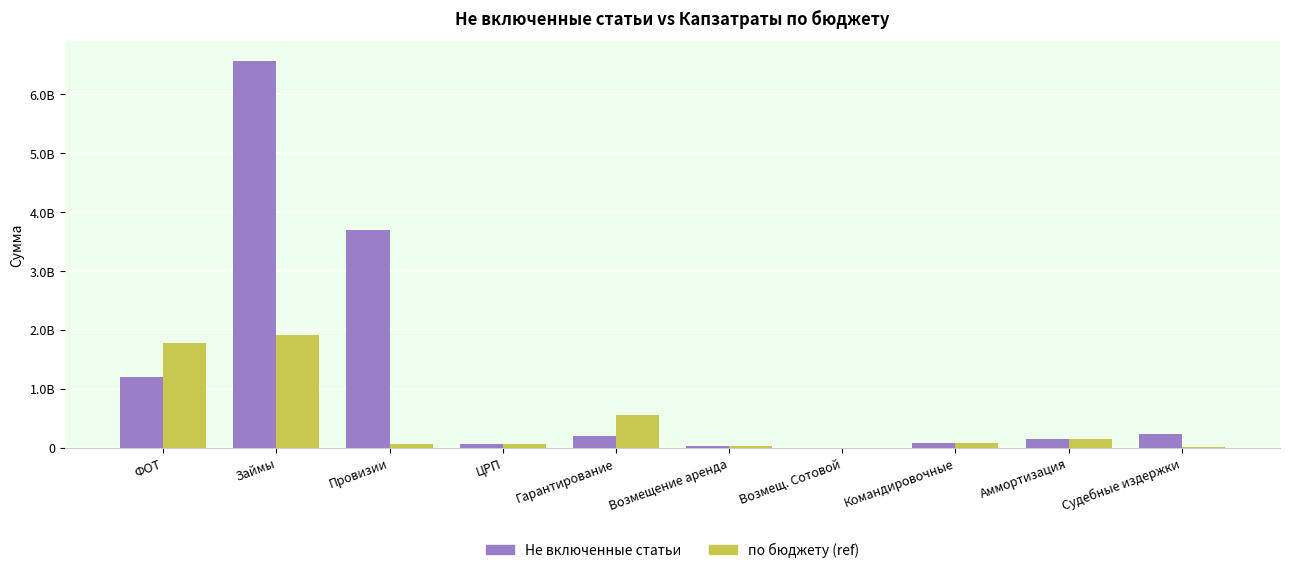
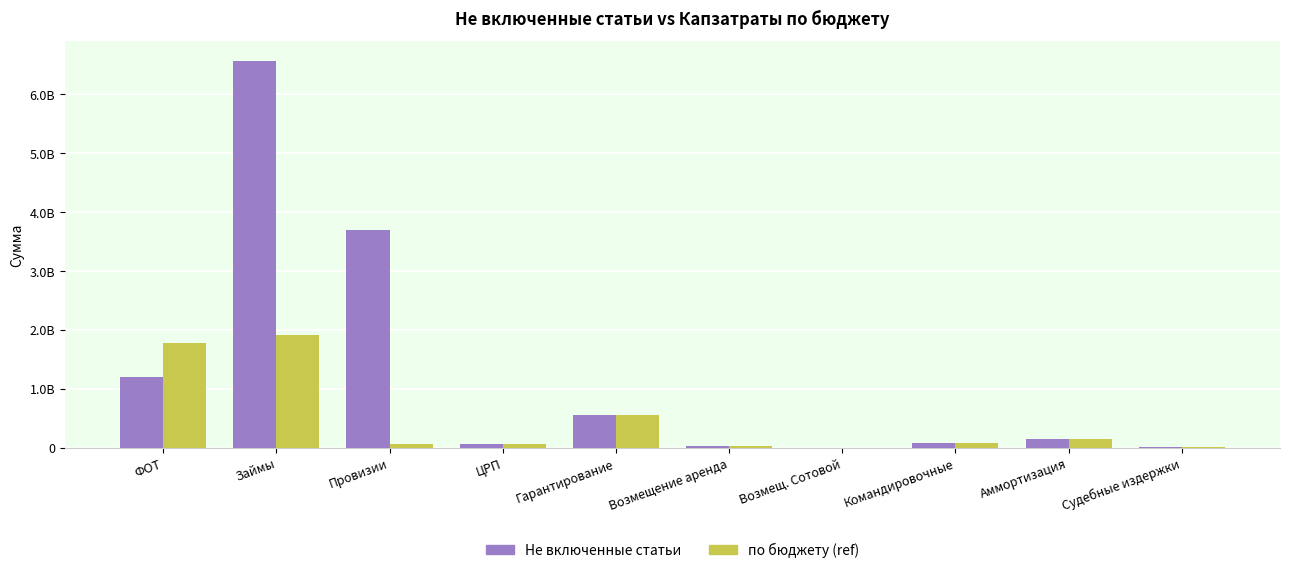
Не включенные статьи, Гарантирование: 200000000 -> 600000000
Не включенные статьи, Судебные издержки: 200000000 -> 0
